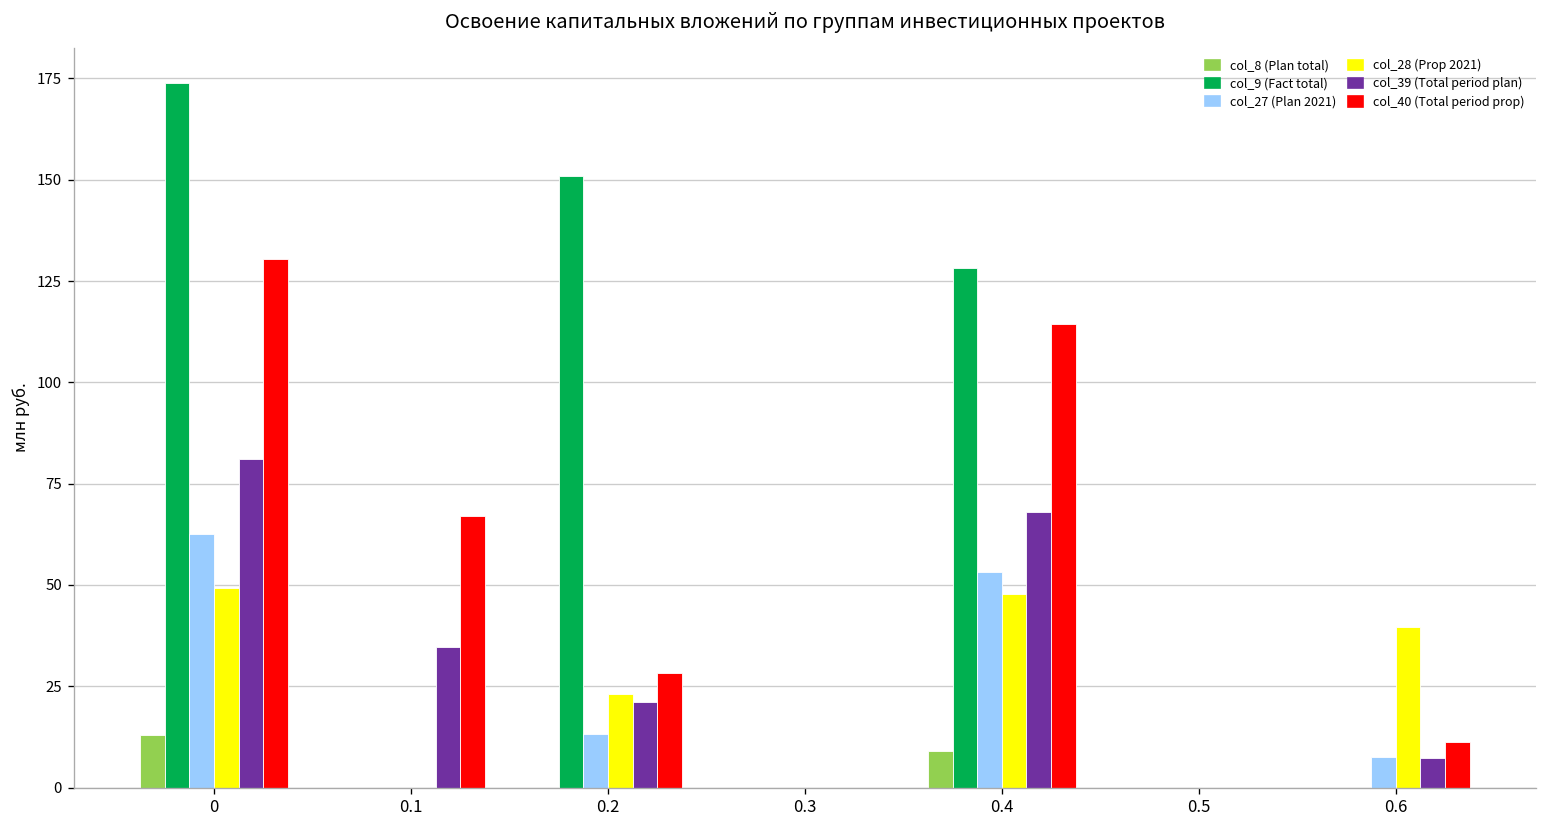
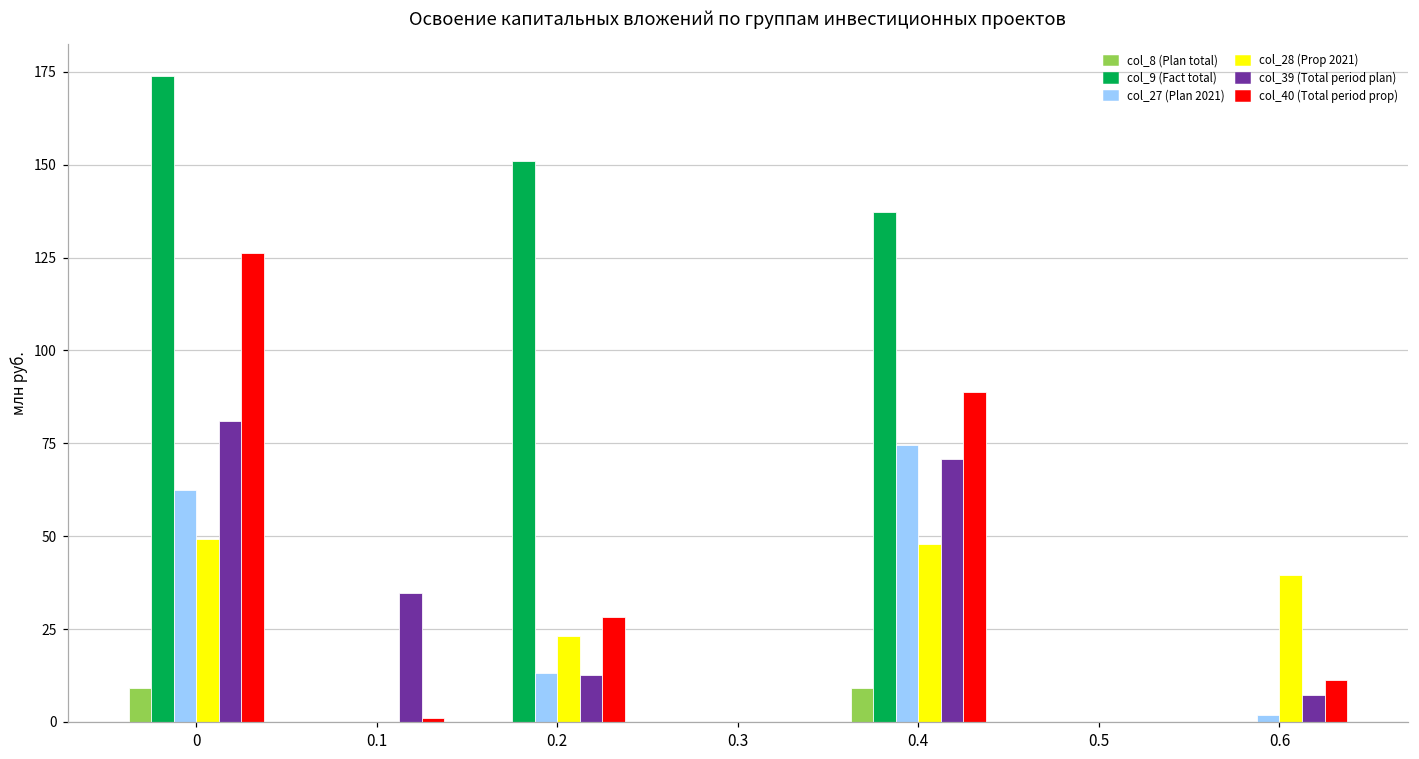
col_8 (Plan total), 0: 13 -> 9
col_40 (Total period prop), 0: 131 -> 126
col_40 (Total period prop), 0.1: 67 -> 1
col_39 (Total period plan), 0.2: 21 -> 13
col_9 (Fact total), 0.4: 128 -> 137
col_27 (Plan 2021), 0.4: 53 -> 75
col_39 (Total period plan), 0.4: 68 -> 71
col_40 (Total period prop), 0.4: 114 -> 89
col_27 (Plan 2021), 0.6: 8 -> 2
